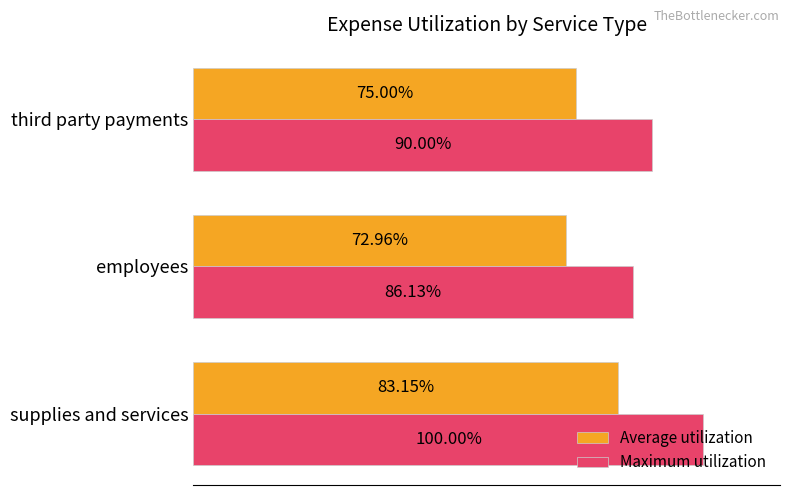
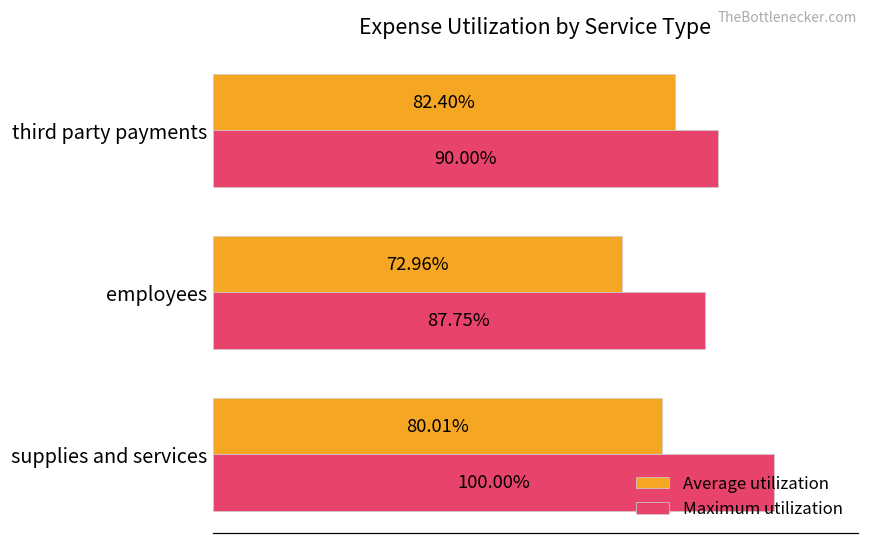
Average utilization, third party payments: 75.00% -> 82.40%
Maximum utilization, employees: 86.13% -> 87.75%
Average utilization, supplies and services: 83.15% -> 80.01%
